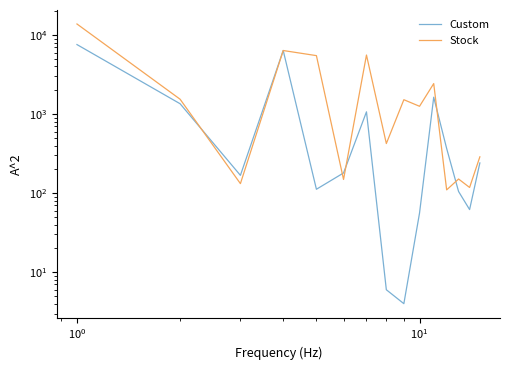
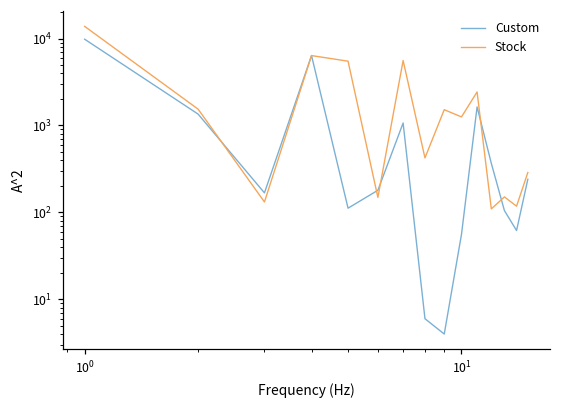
Custom, 10^0: 8000 -> 10000
